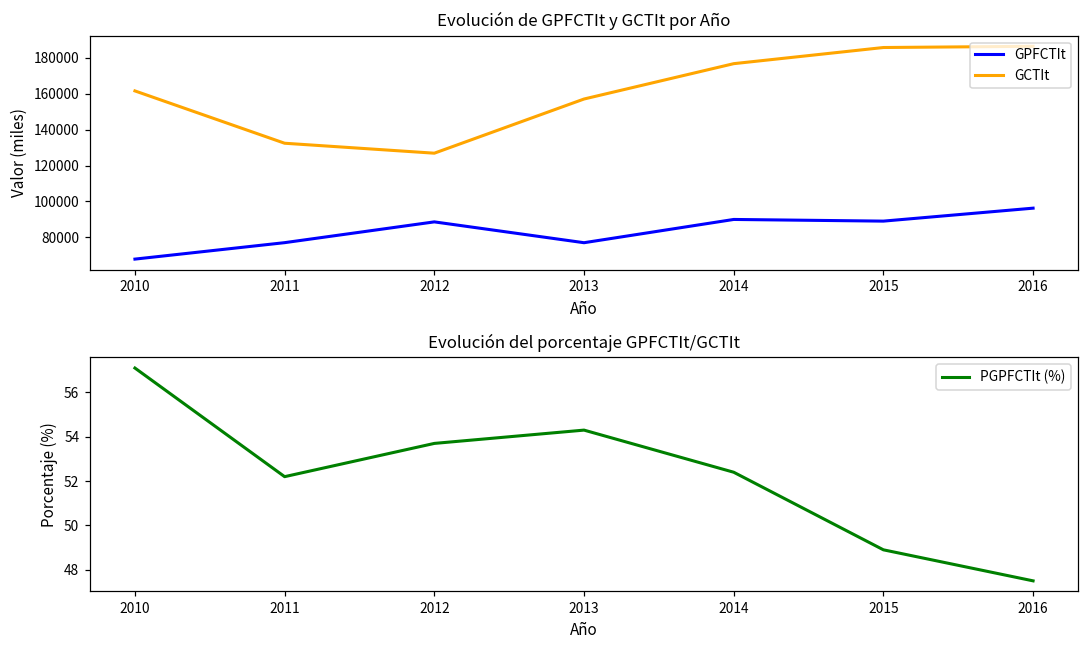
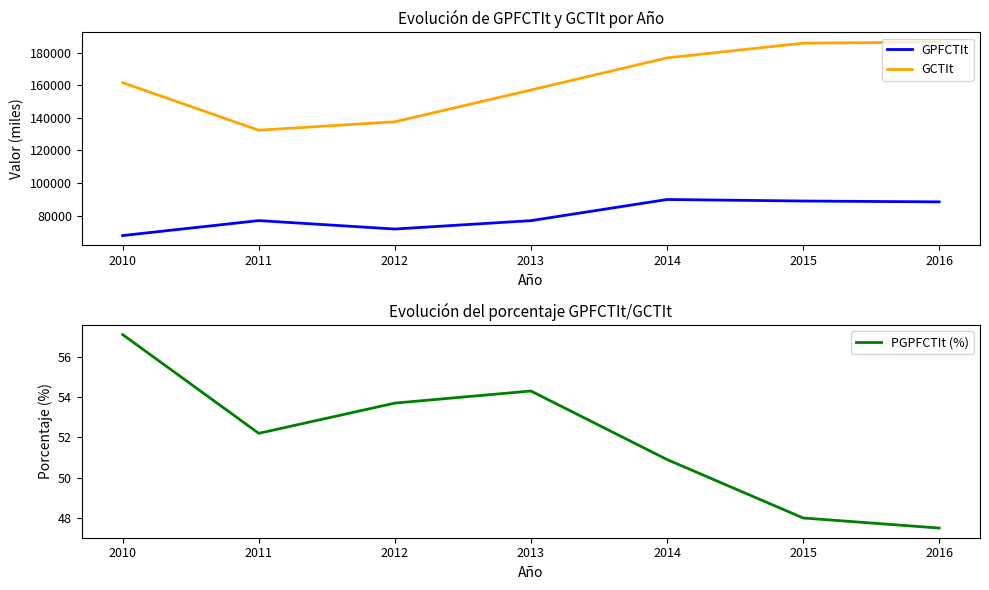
Evolución de GPFCTIt y GCTIt por Año, GPFCTIt, 2012: 89000 -> 72000
Evolución de GPFCTIt y GCTIt por Año, GCTIt, 2012: 127000 -> 138000
Evolución de GPFCTIt y GCTIt por Año, GPFCTIt, 2016: 96000 -> 89000
Evolución del porcentaje GPFCTIt/GCTIt, 2014: 52.4 -> 50.9
Evolución del porcentaje GPFCTIt/GCTIt, 2015: 48.9 -> 48.0
